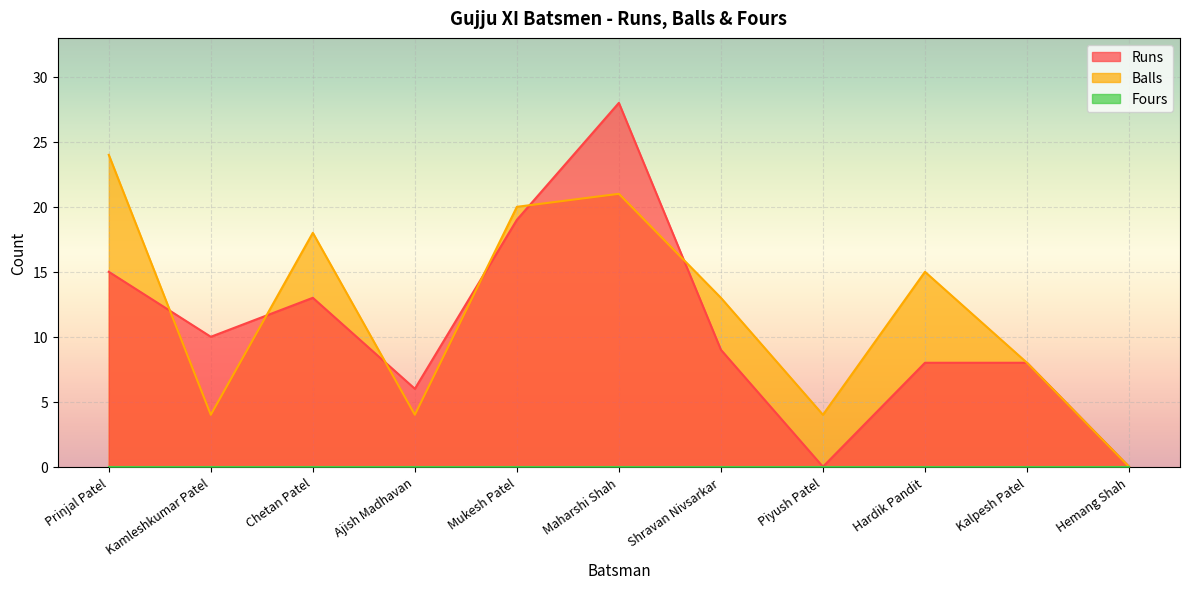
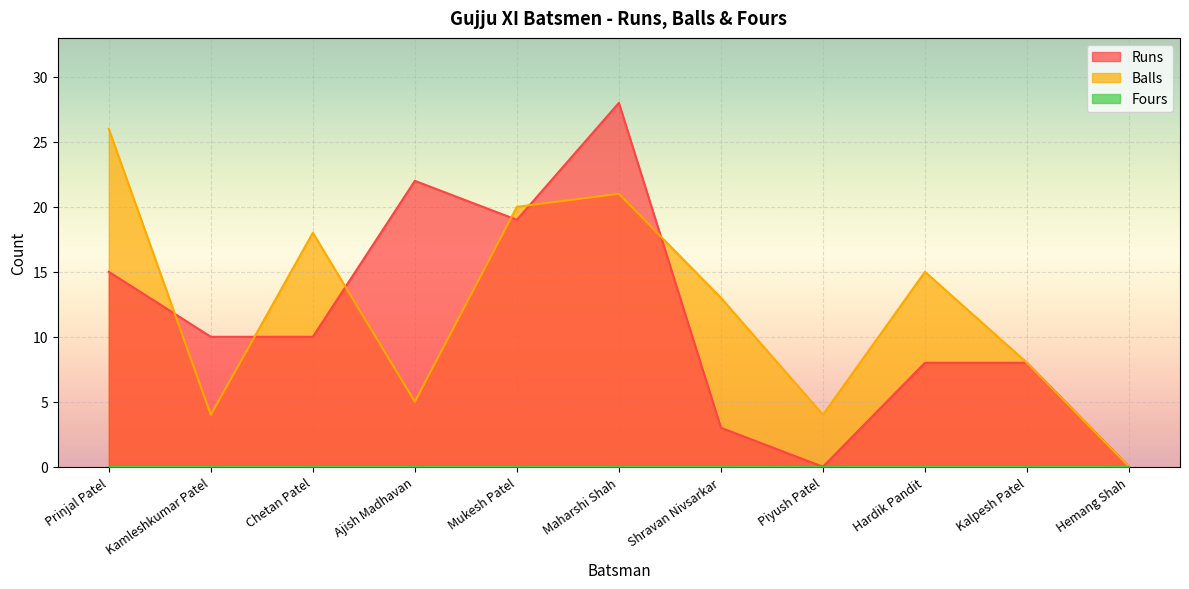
Balls, Prinjal Patel: 24 -> 26
Runs, Chetan Patel: 13 -> 10
Runs, Ajish Madhavan: 6 -> 22
Balls, Ajish Madhavan: 4 -> 5
Runs, Shravan Nivsarkar: 9 -> 3
